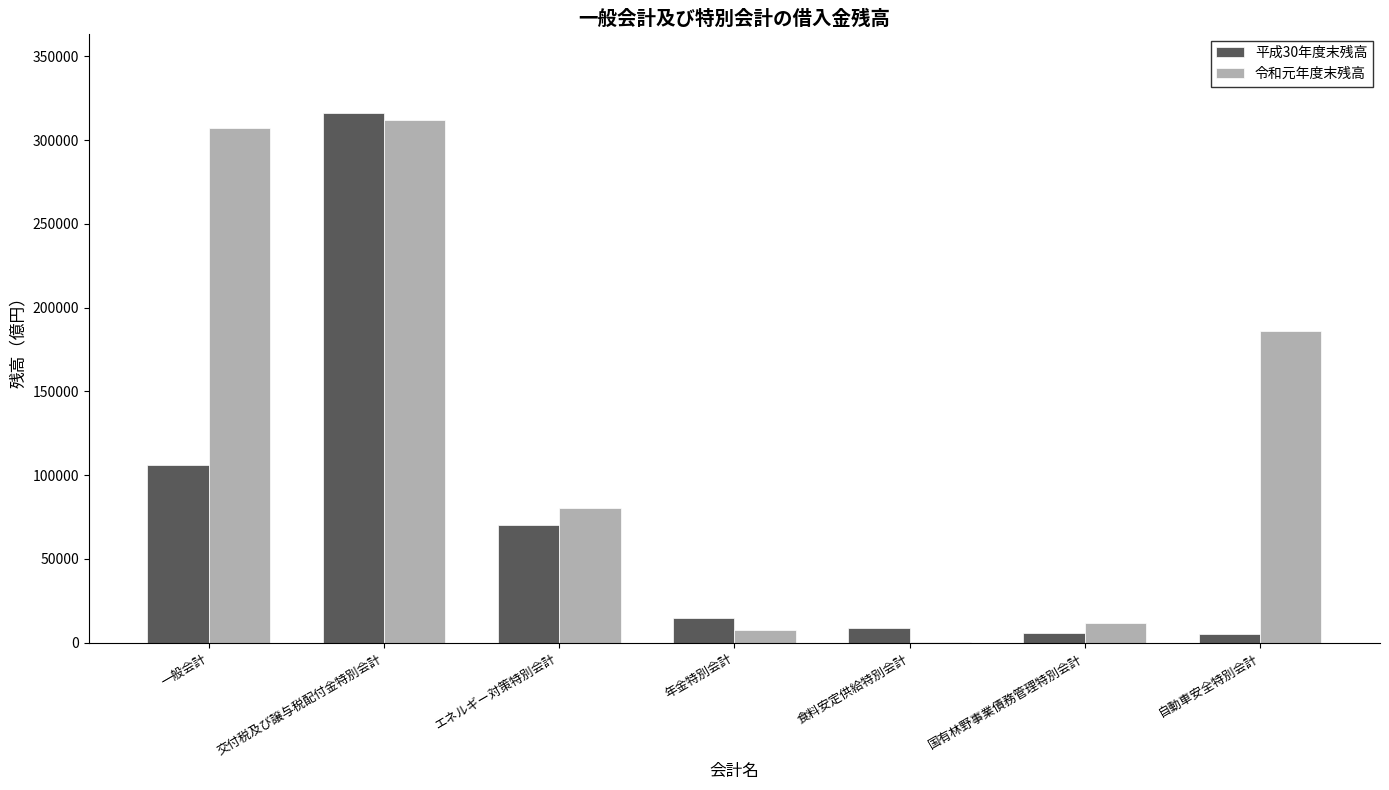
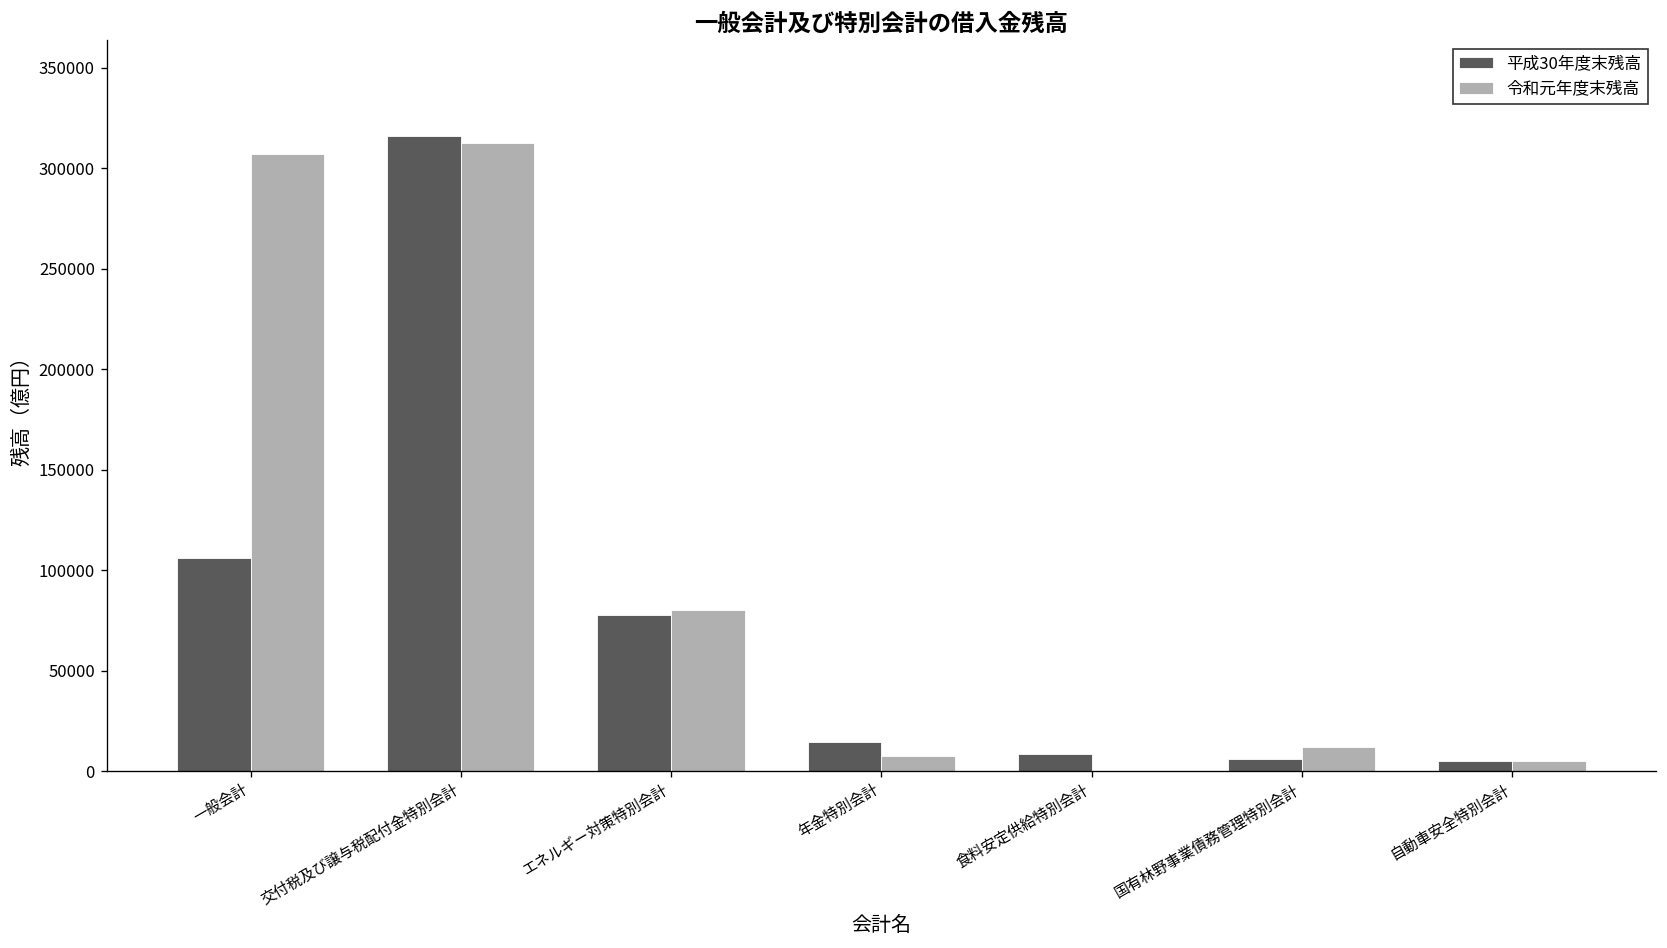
平成30年度末残高, エネルギー対策特別会計: 70000 -> 77000
令和元年度末残高, 自動車安全特別会計: 186000 -> 5000
